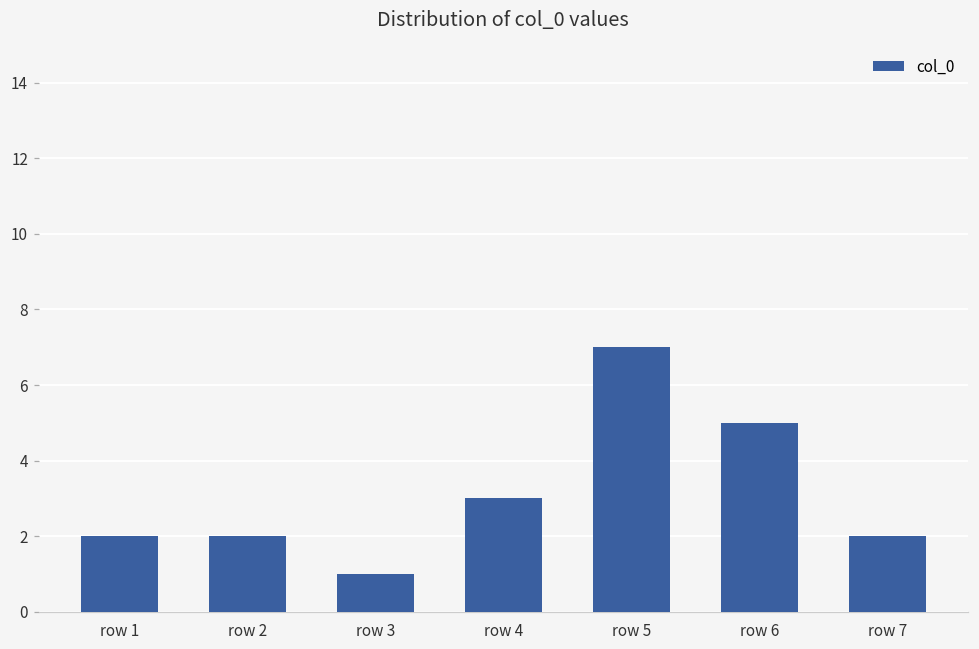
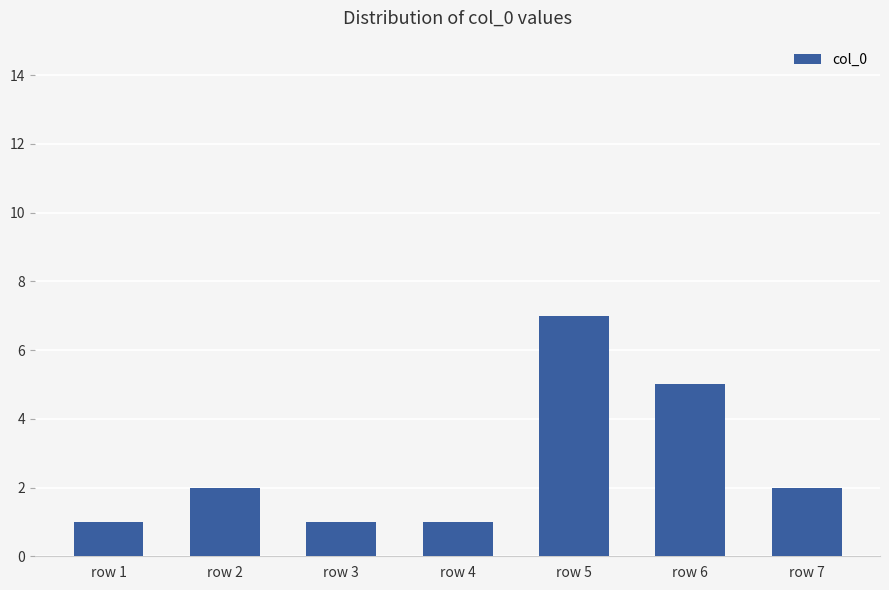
row 1: 2 -> 1
row 4: 3 -> 1
